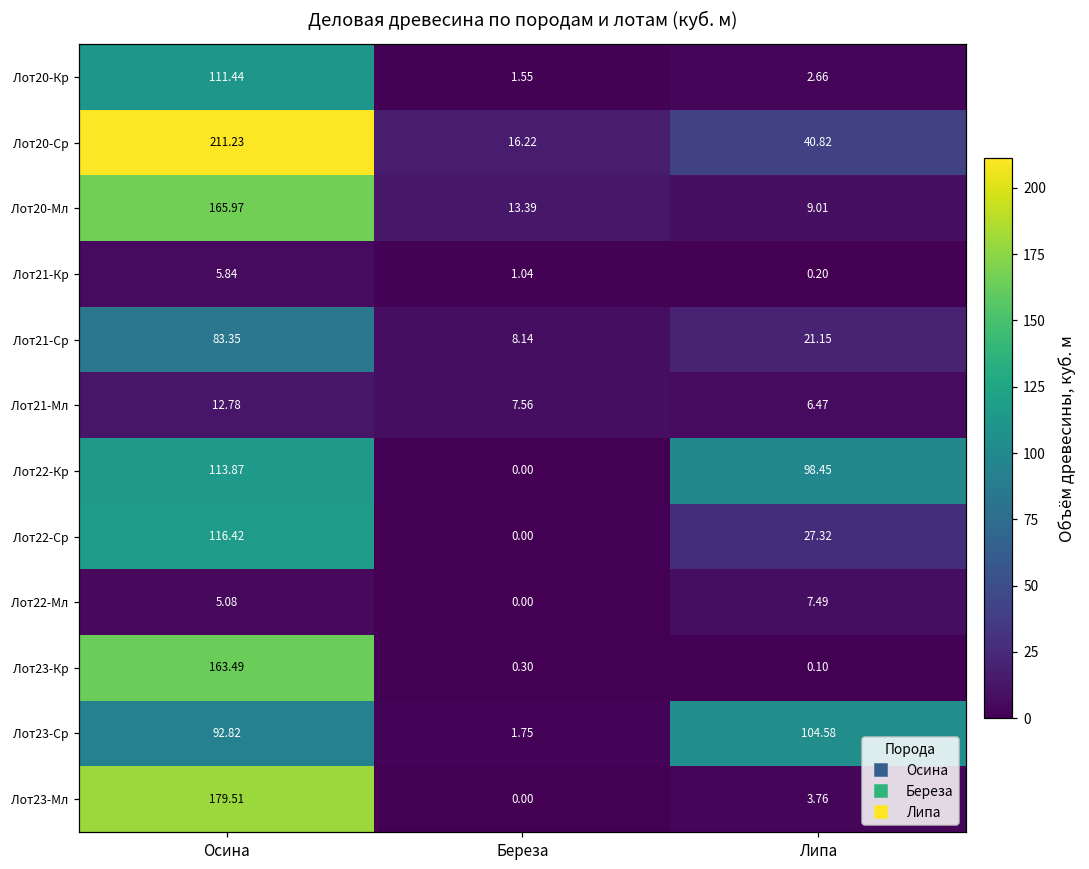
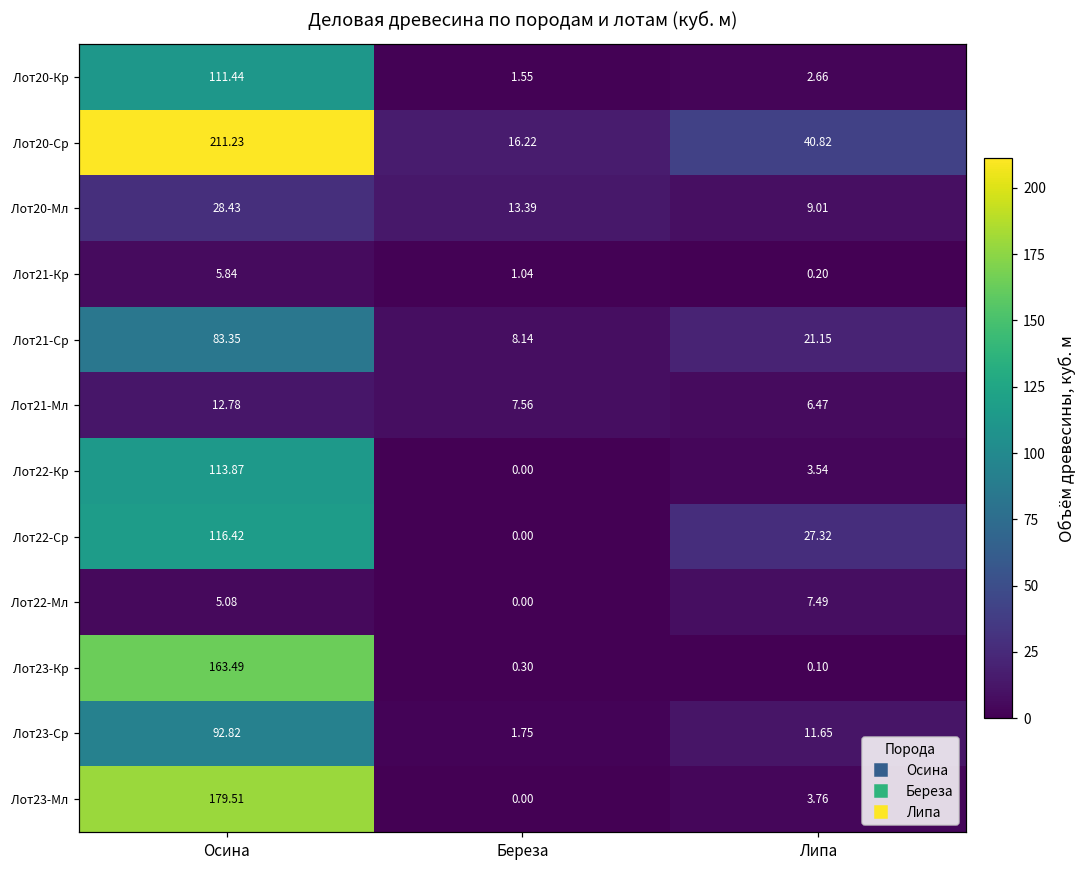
Лот20-Мл, Осина: 165.97 -> 28.43
Лот22-Кр, Липа: 98.45 -> 3.54
Лот23-Ср, Липа: 104.58 -> 11.65
